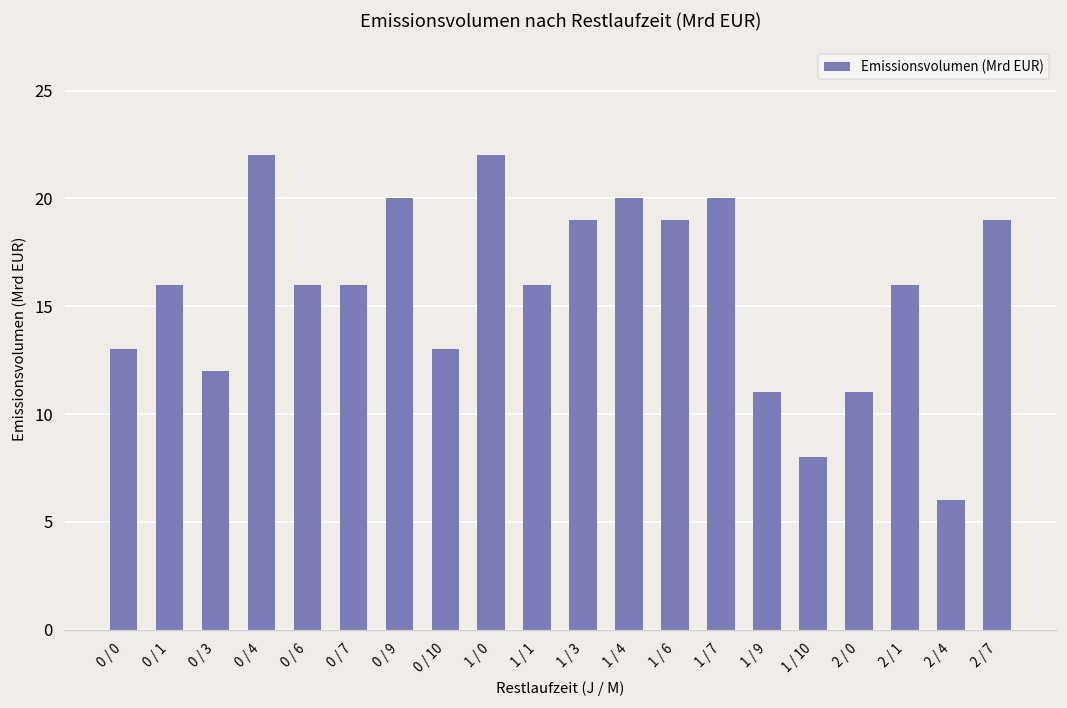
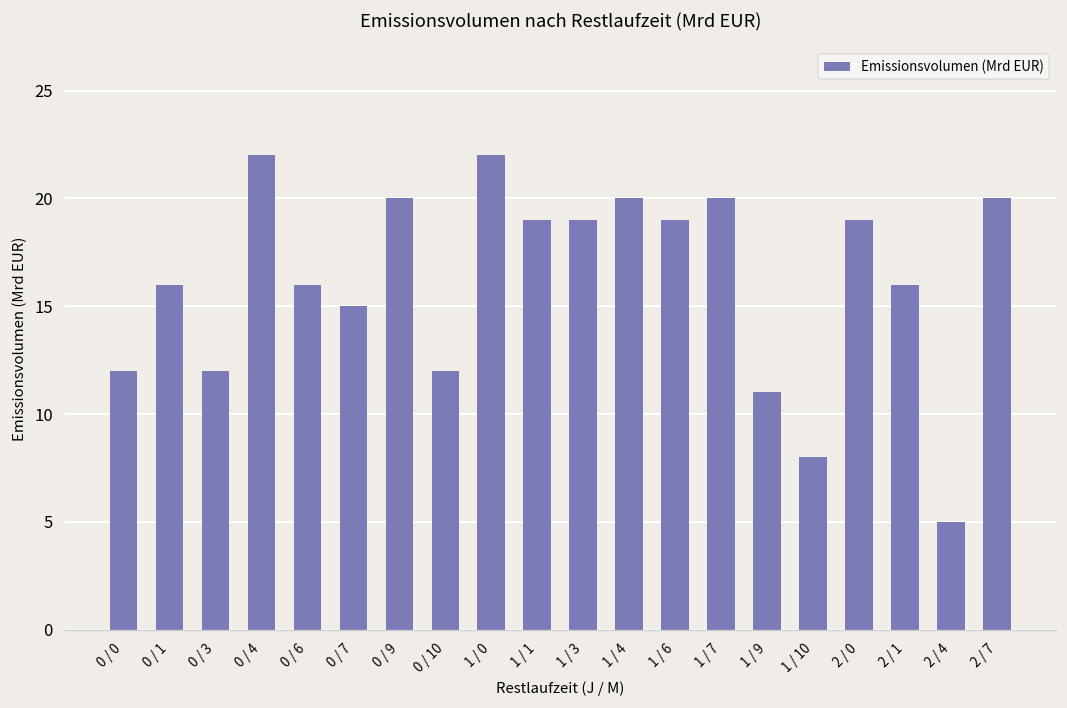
0 / 0: 13 -> 12
0 / 7: 16 -> 15
0 / 10: 13 -> 12
1 / 1: 16 -> 19
2 / 0: 11 -> 19
2 / 4: 6 -> 5
2 / 7: 19 -> 20
